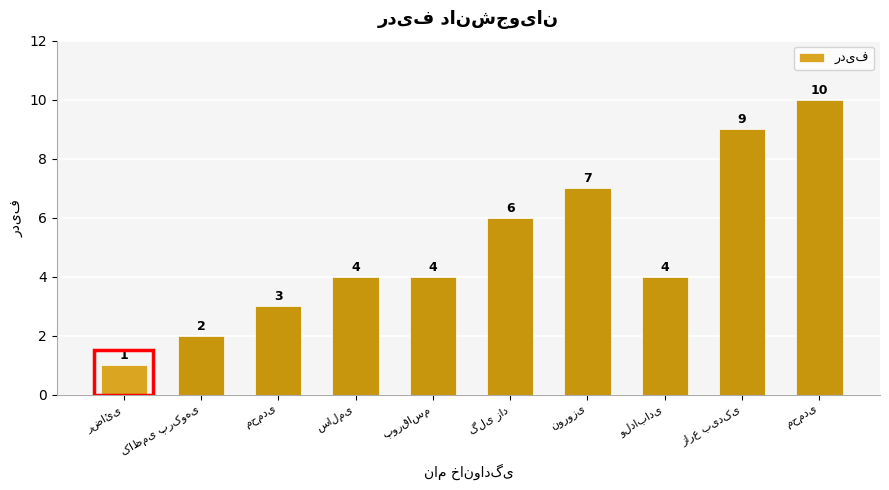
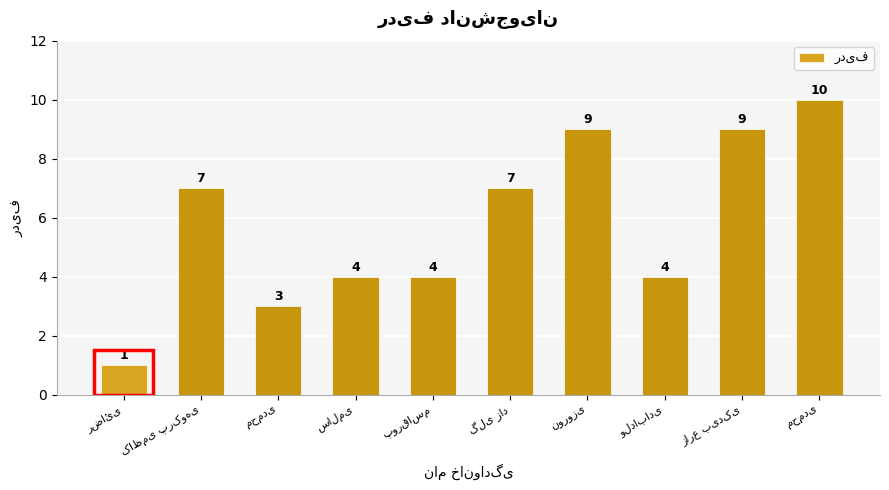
کاظمی پرکوهی: 2 -> 7
گلی زاد: 6 -> 7
نوروزی: 7 -> 9
